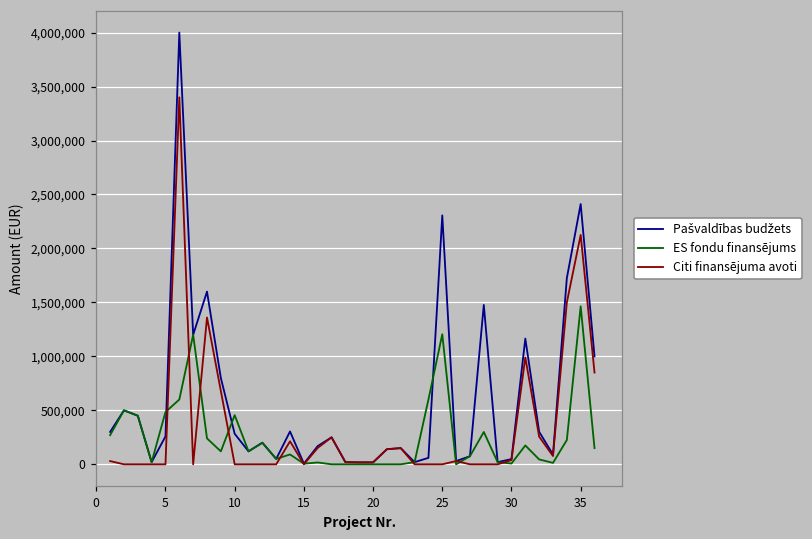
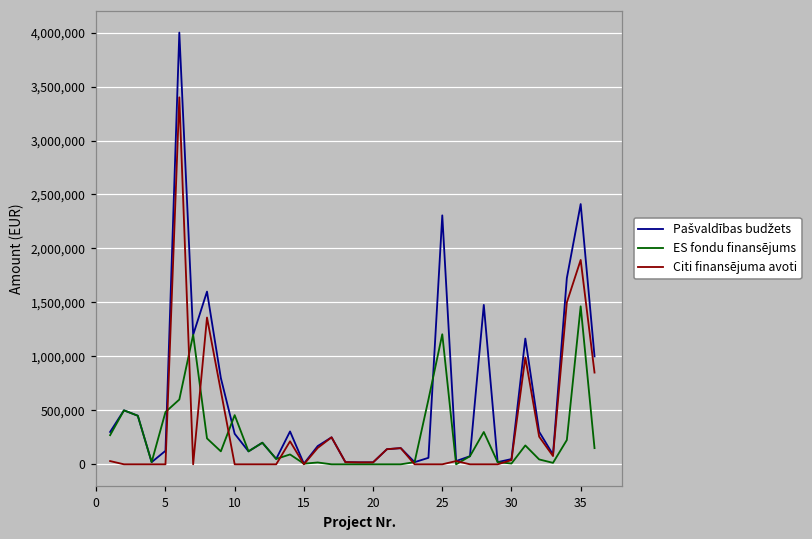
Pašvaldības budžets, 5: 300,000 -> 100,000
Citi finansējuma avoti, 35: 2,100,000 -> 1,900,000
